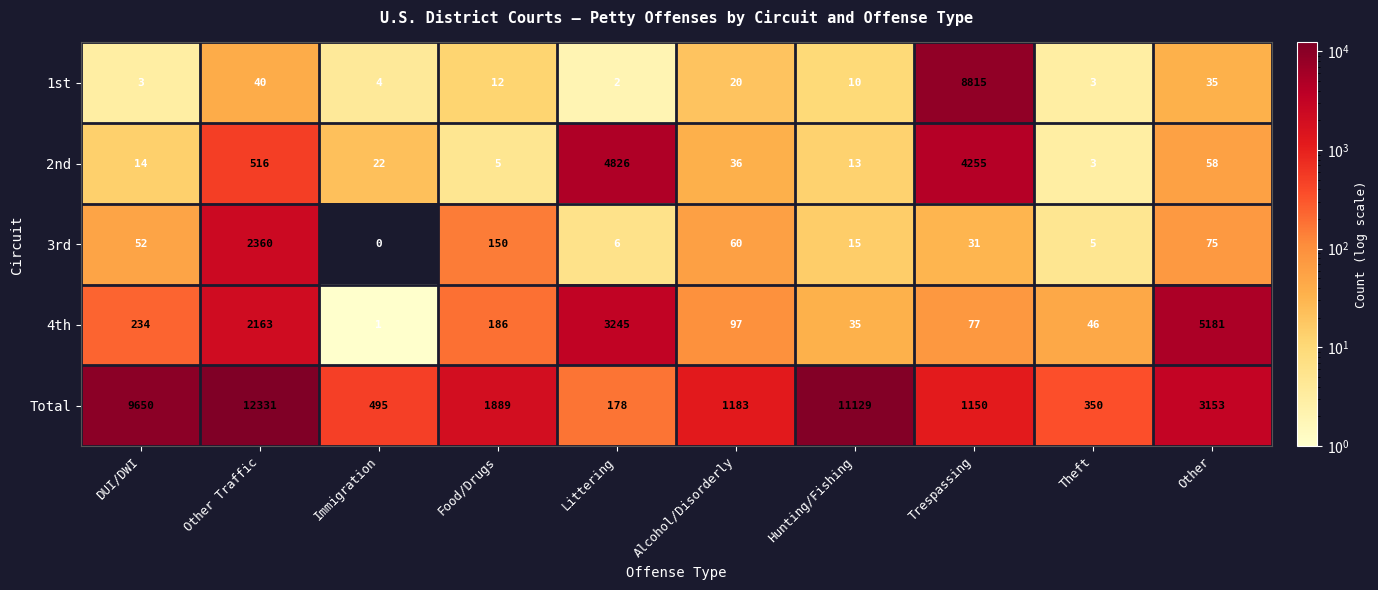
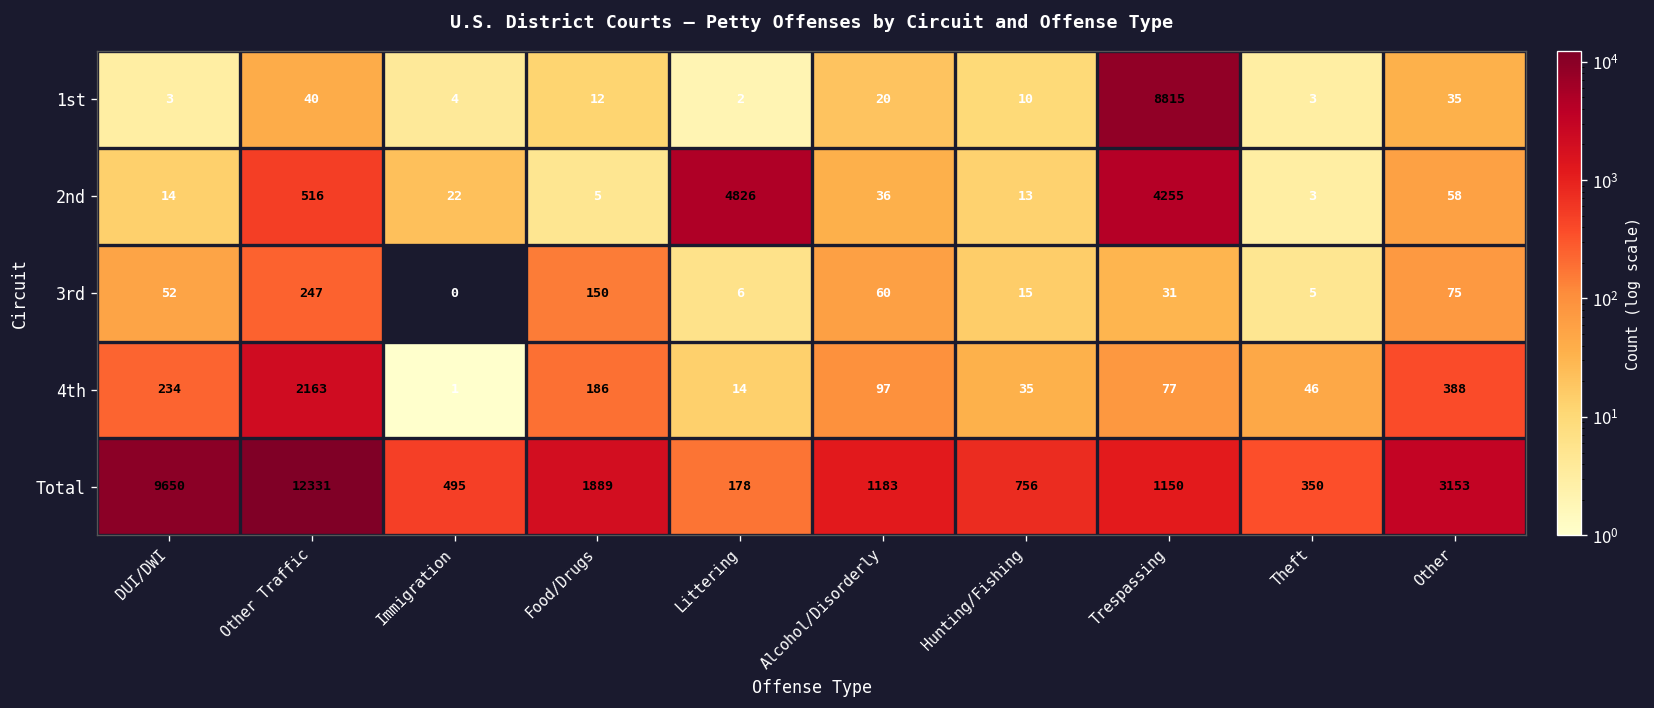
3rd, Other Traffic: 2360 -> 247
4th, Littering: 3245 -> 14
4th, Other: 5181 -> 388
Total, Hunting/Fishing: 11129 -> 756
